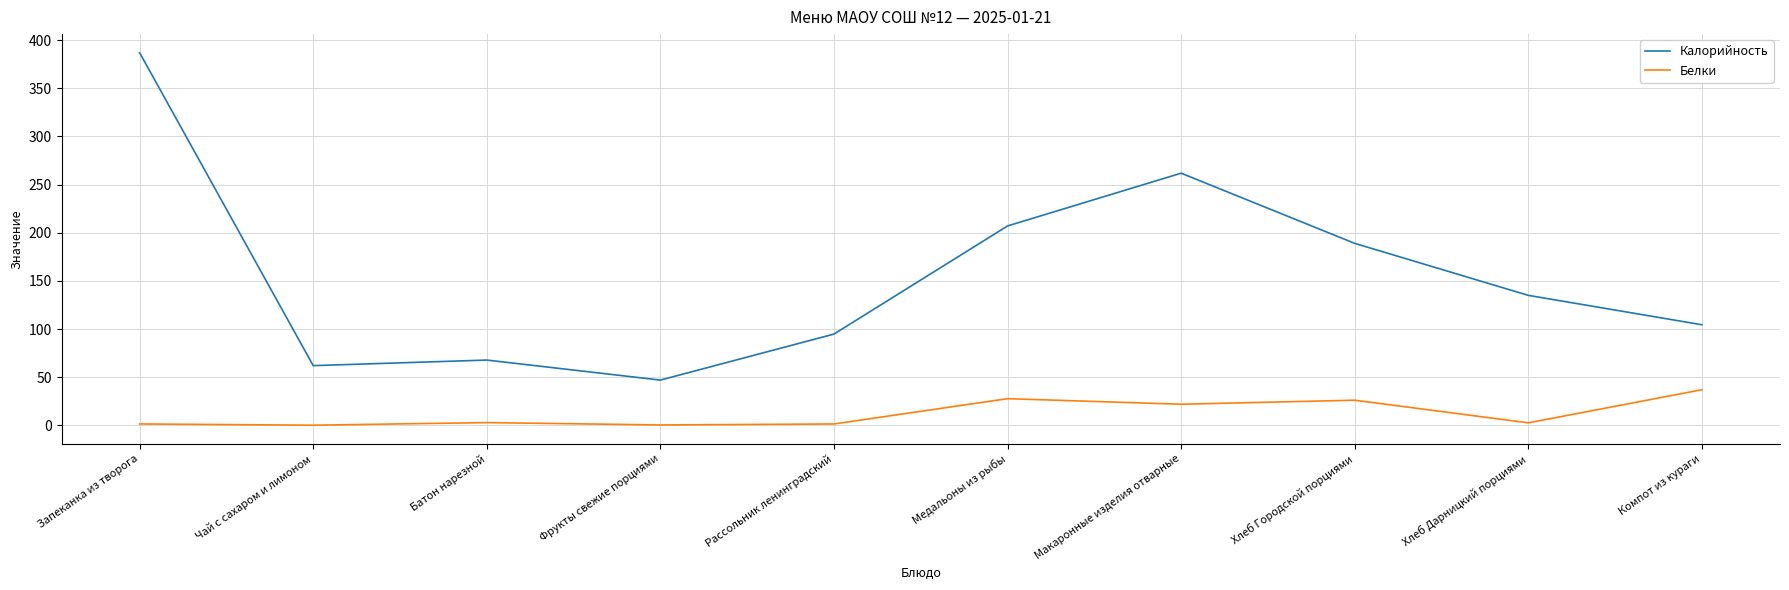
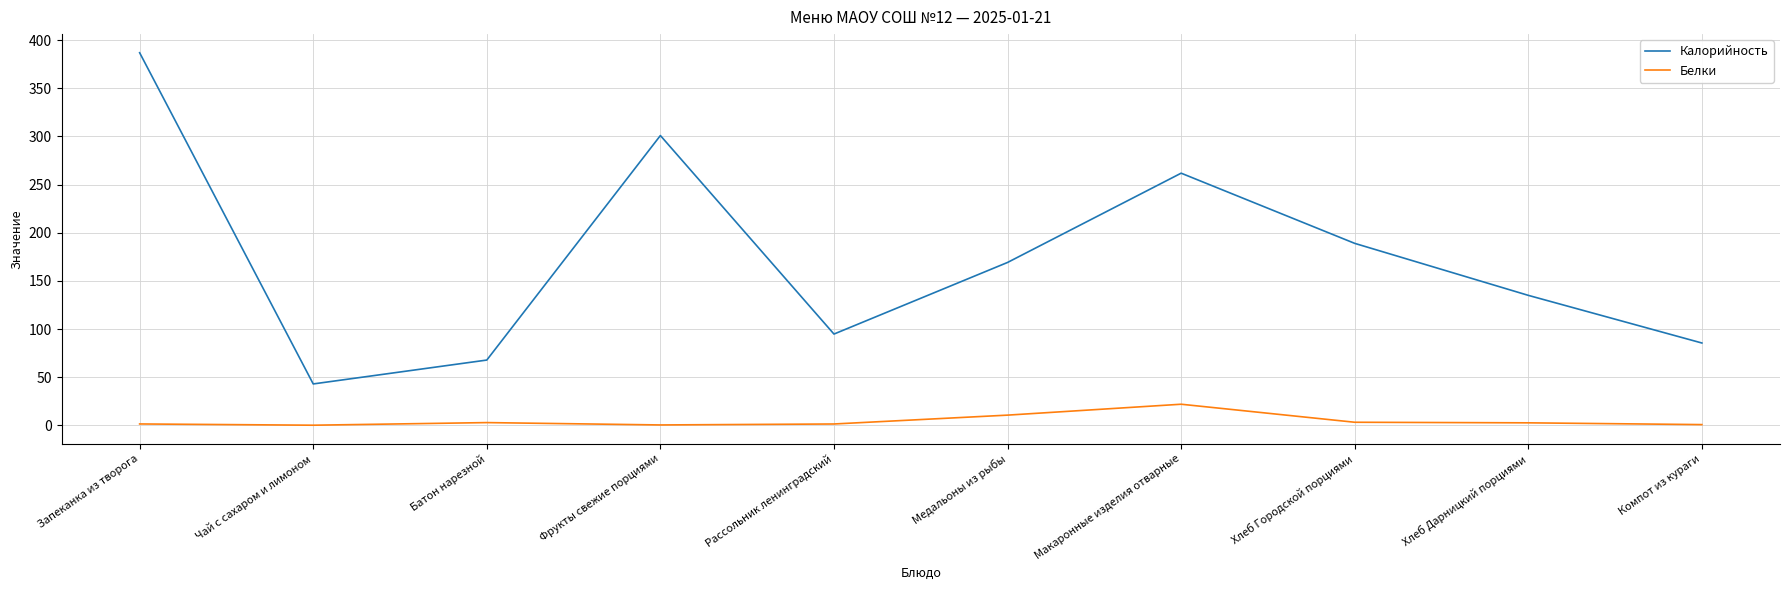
Калорийность, Чай с сахаром и лимоном: 60 -> 40
Калорийность, Фрукты свежие порциями: 50 -> 300
Калорийность, Медальоны из рыбы: 210 -> 170
Белки, Медальоны из рыбы: 30 -> 10
Белки, Хлеб Городской порциями: 30 -> 0
Калорийность, Компот из кураги: 100 -> 90
Белки, Компот из кураги: 40 -> 0
